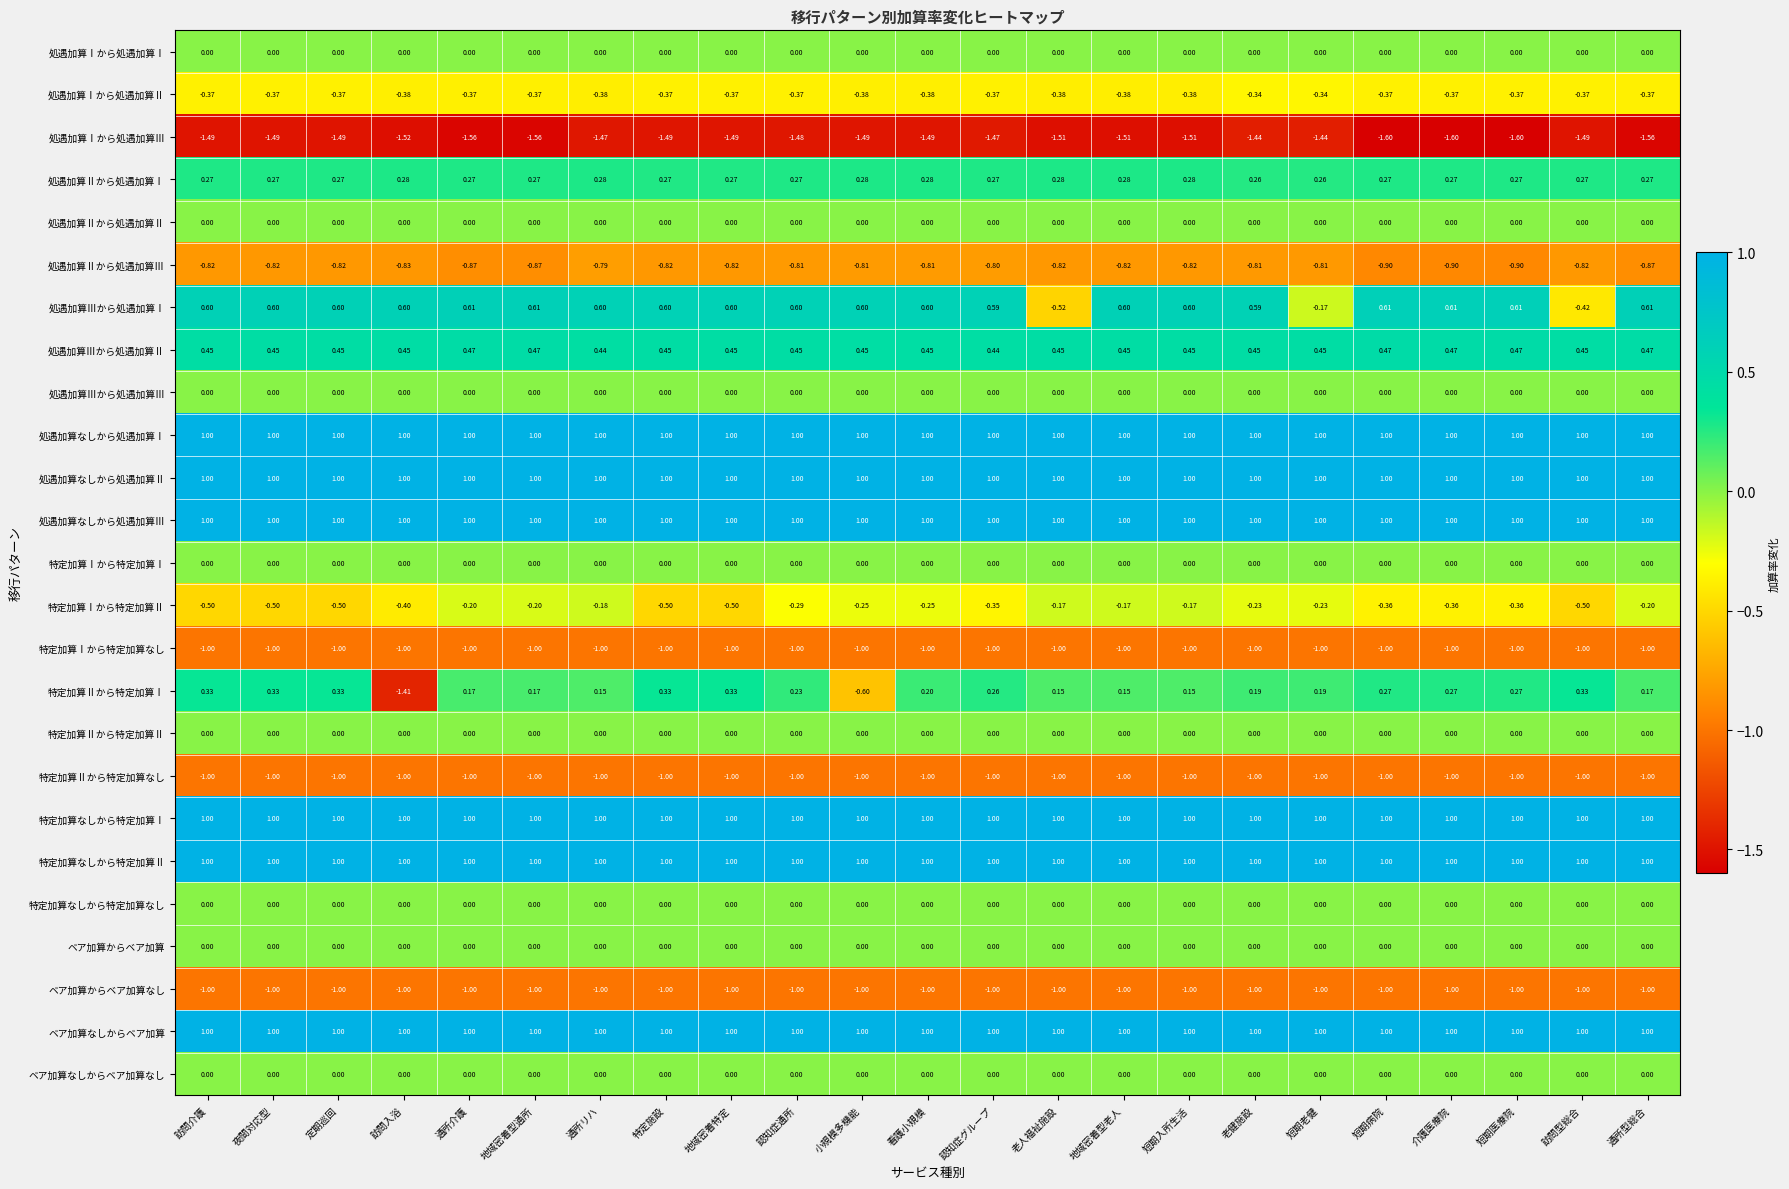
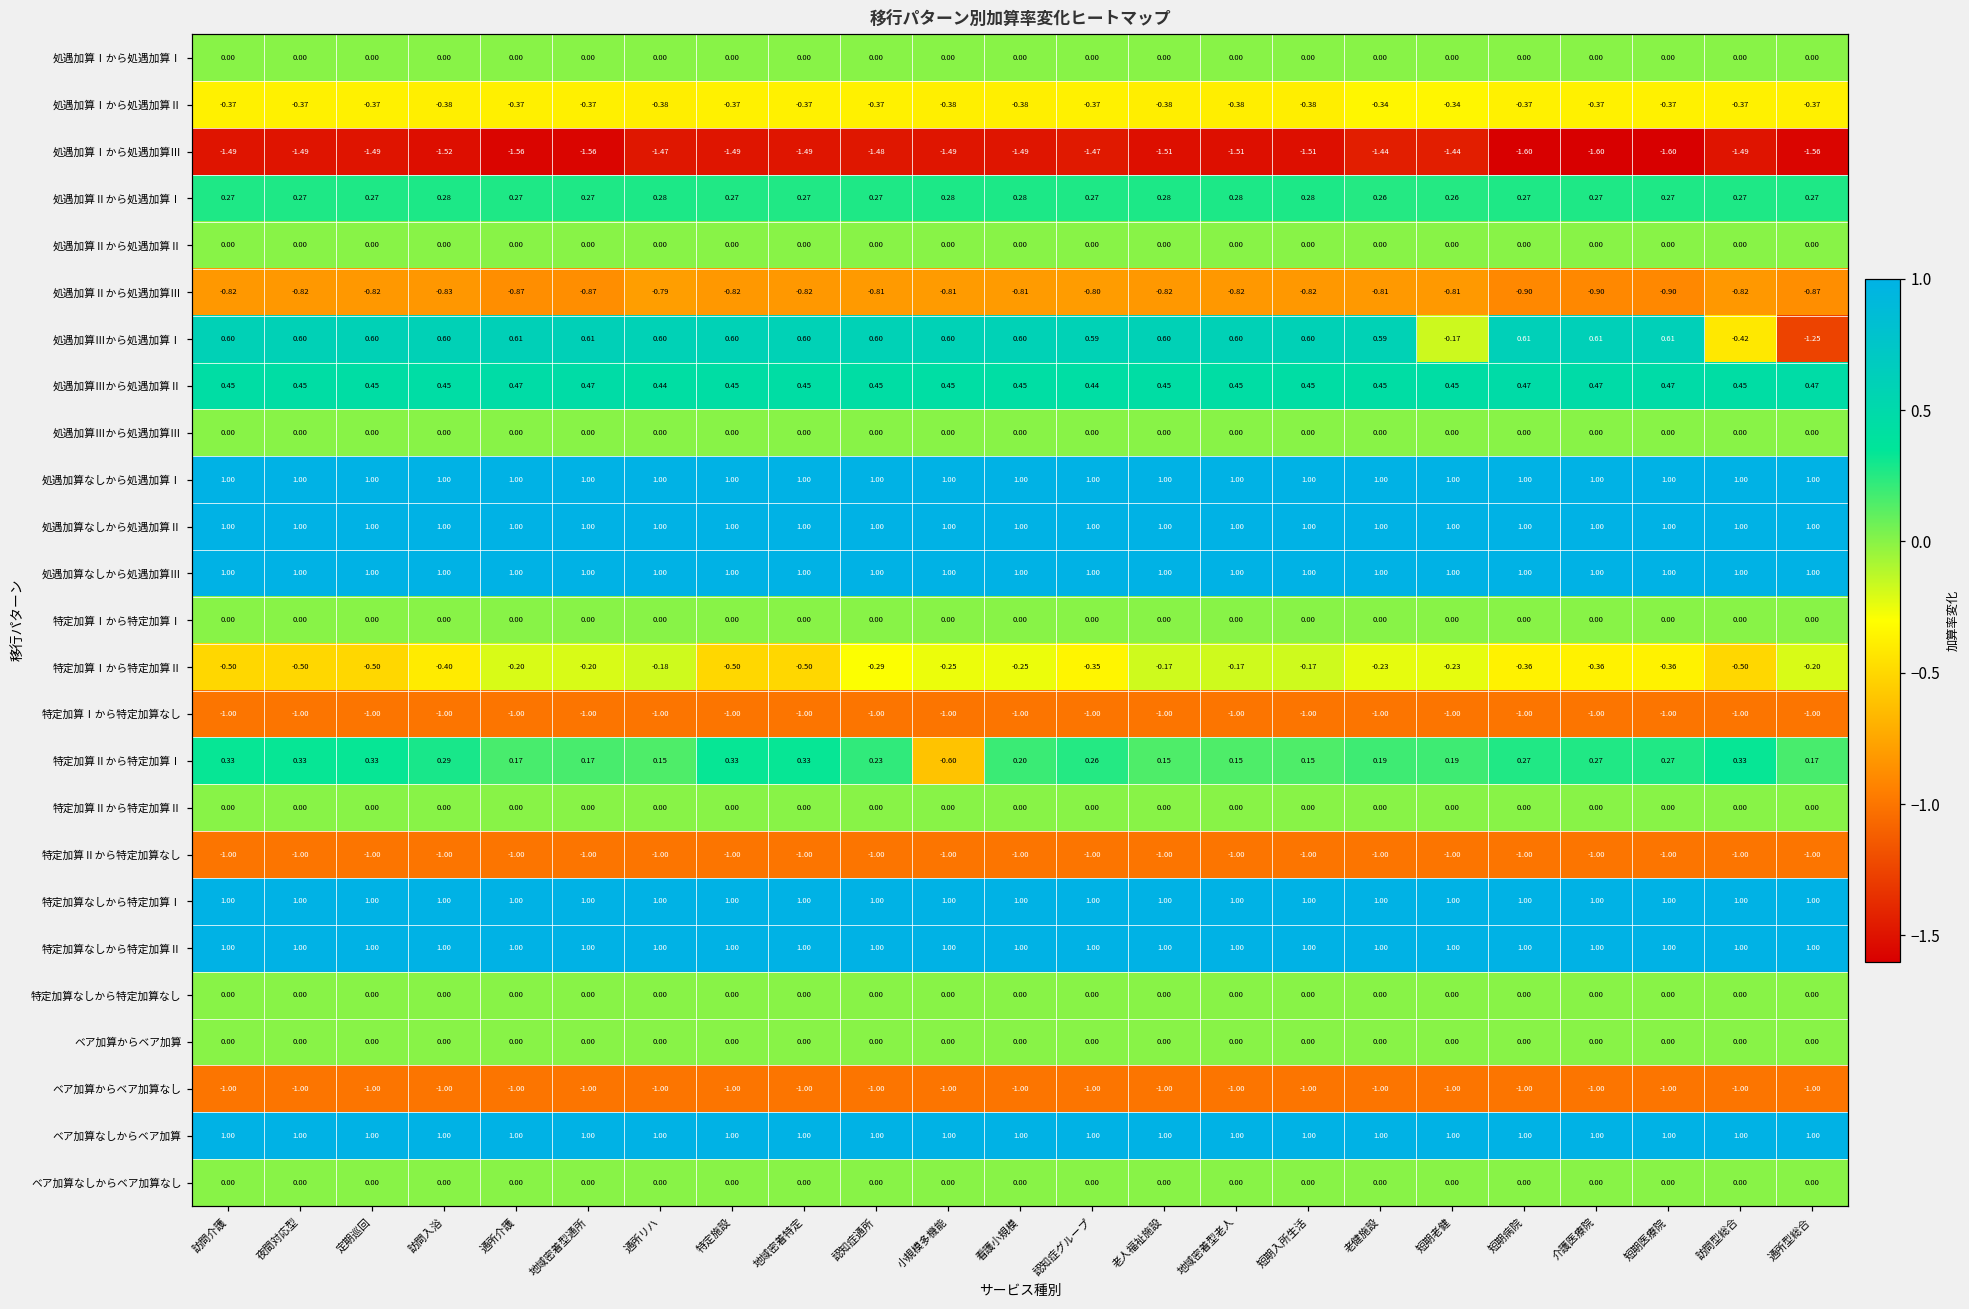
処遇加算Ⅲから処遇加算Ⅰ, 老人福祉施設: -0.52 -> 0.60
処遇加算Ⅲから処遇加算Ⅰ, 通所型総合: 0.61 -> -1.25
特定加算Ⅱから特定加算Ⅰ, 訪問入浴: -1.41 -> 0.29
